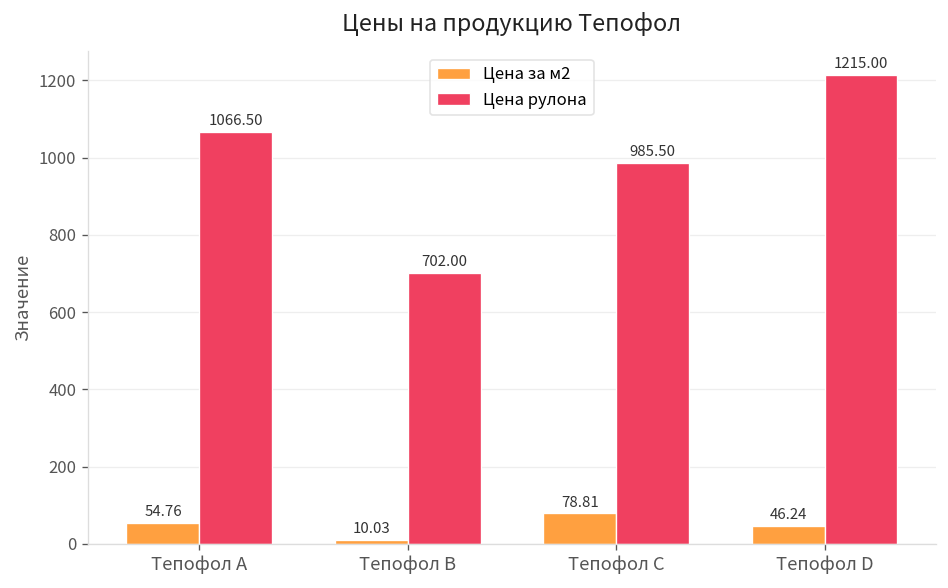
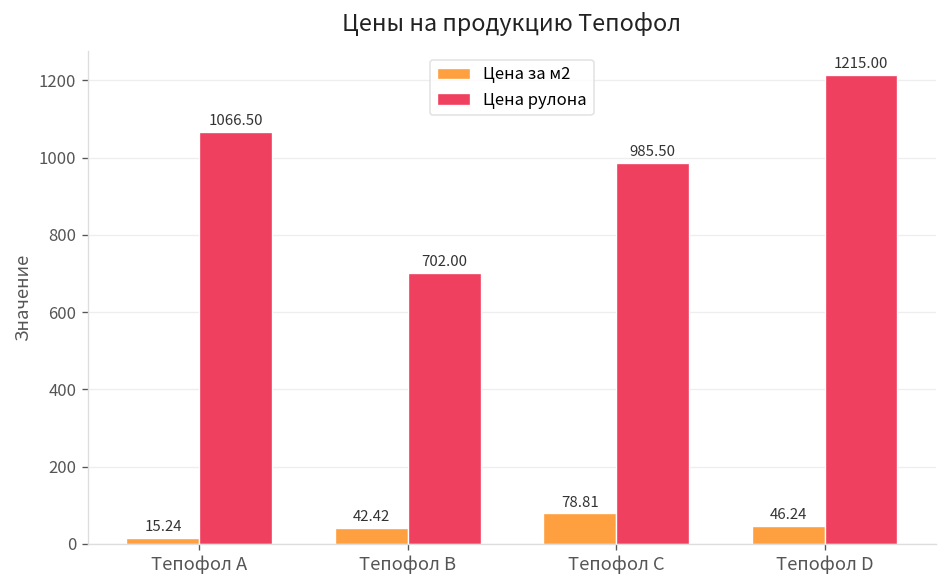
Цена за м2, Тепофол A: 54.76 -> 15.24
Цена за м2, Тепофол B: 10.03 -> 42.42
